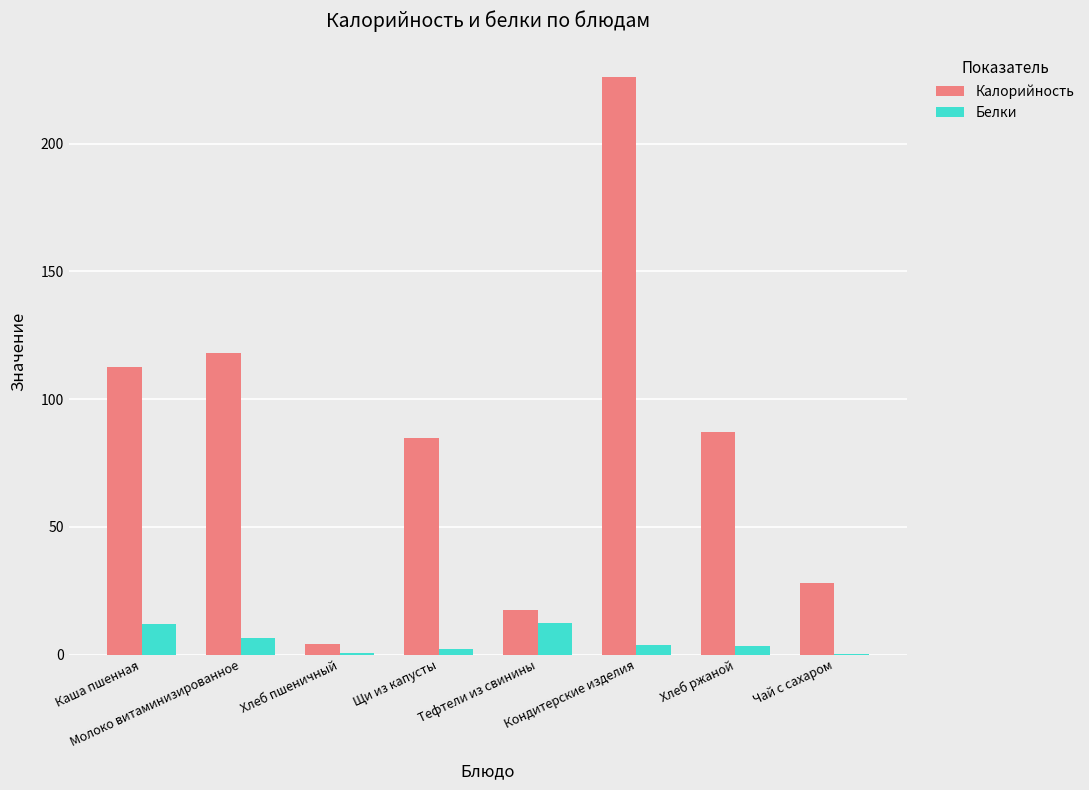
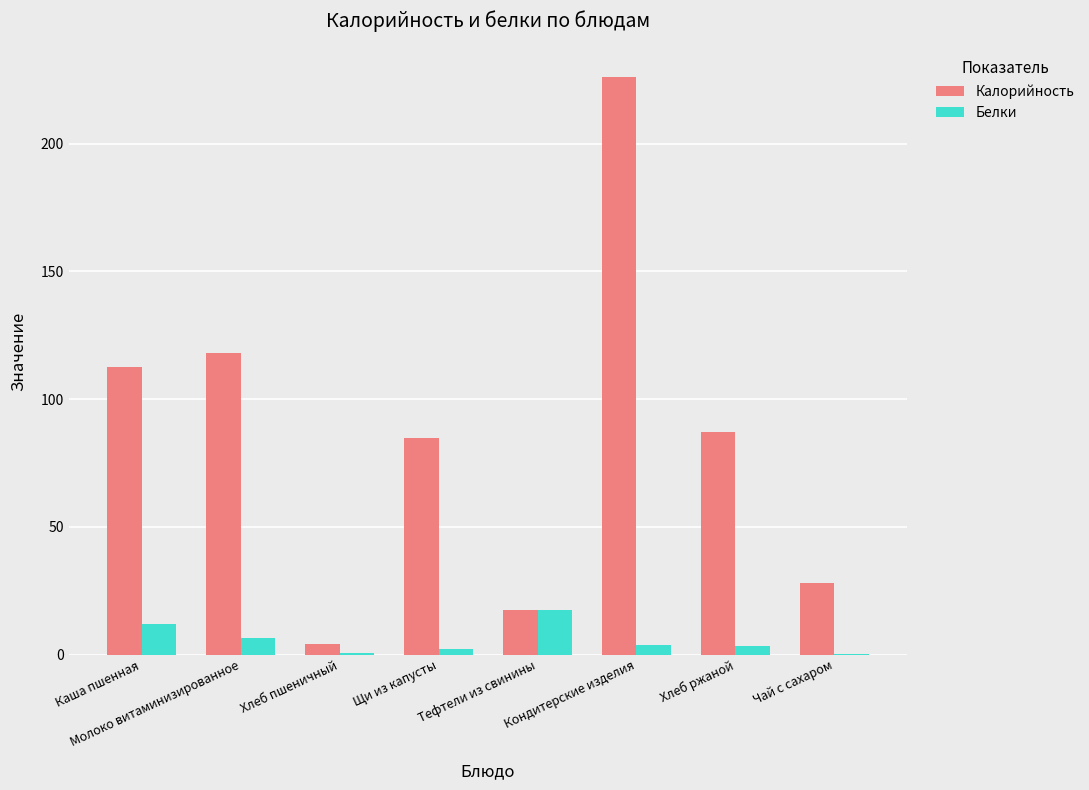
Белки, Тефтели из свинины: 12 -> 18
